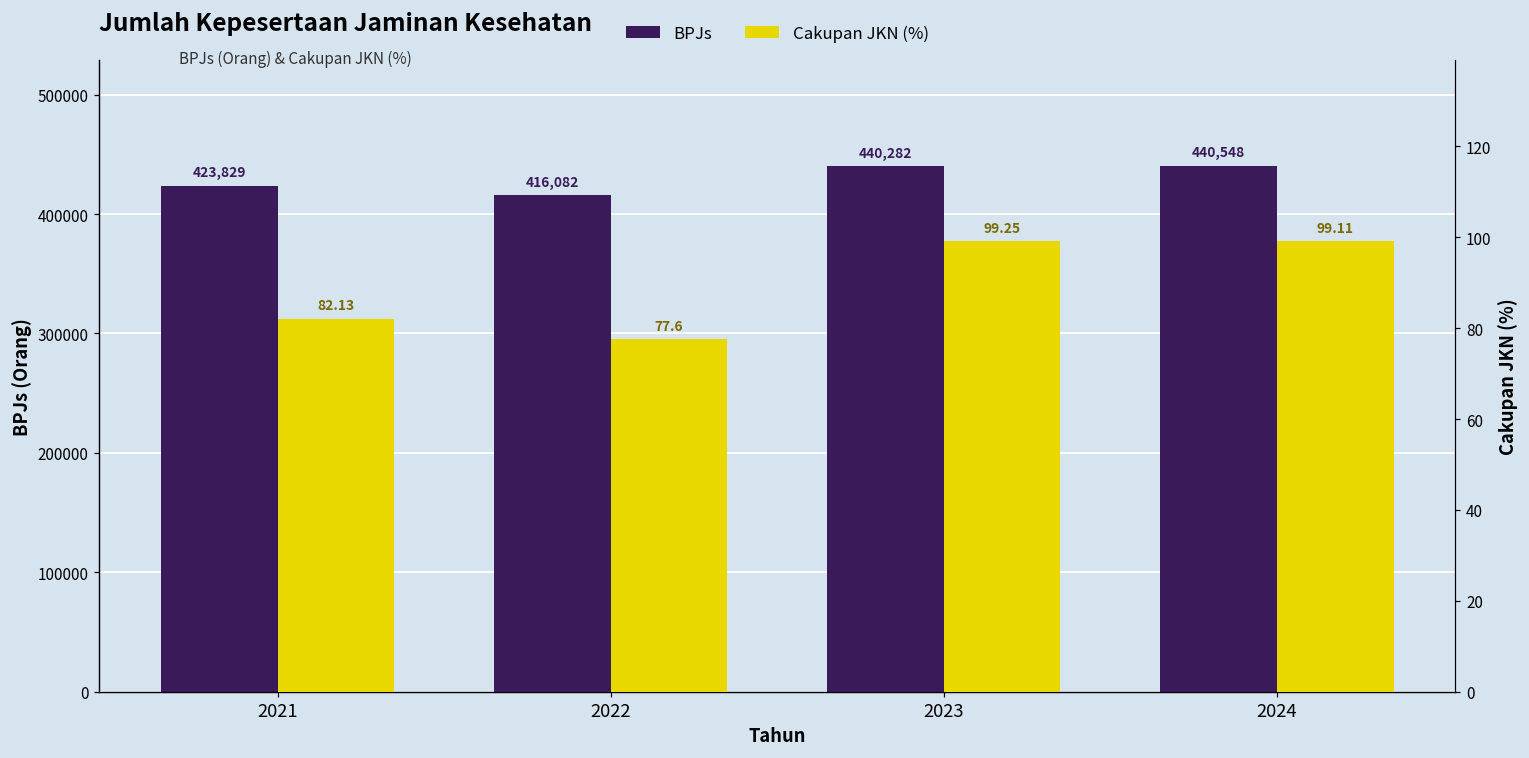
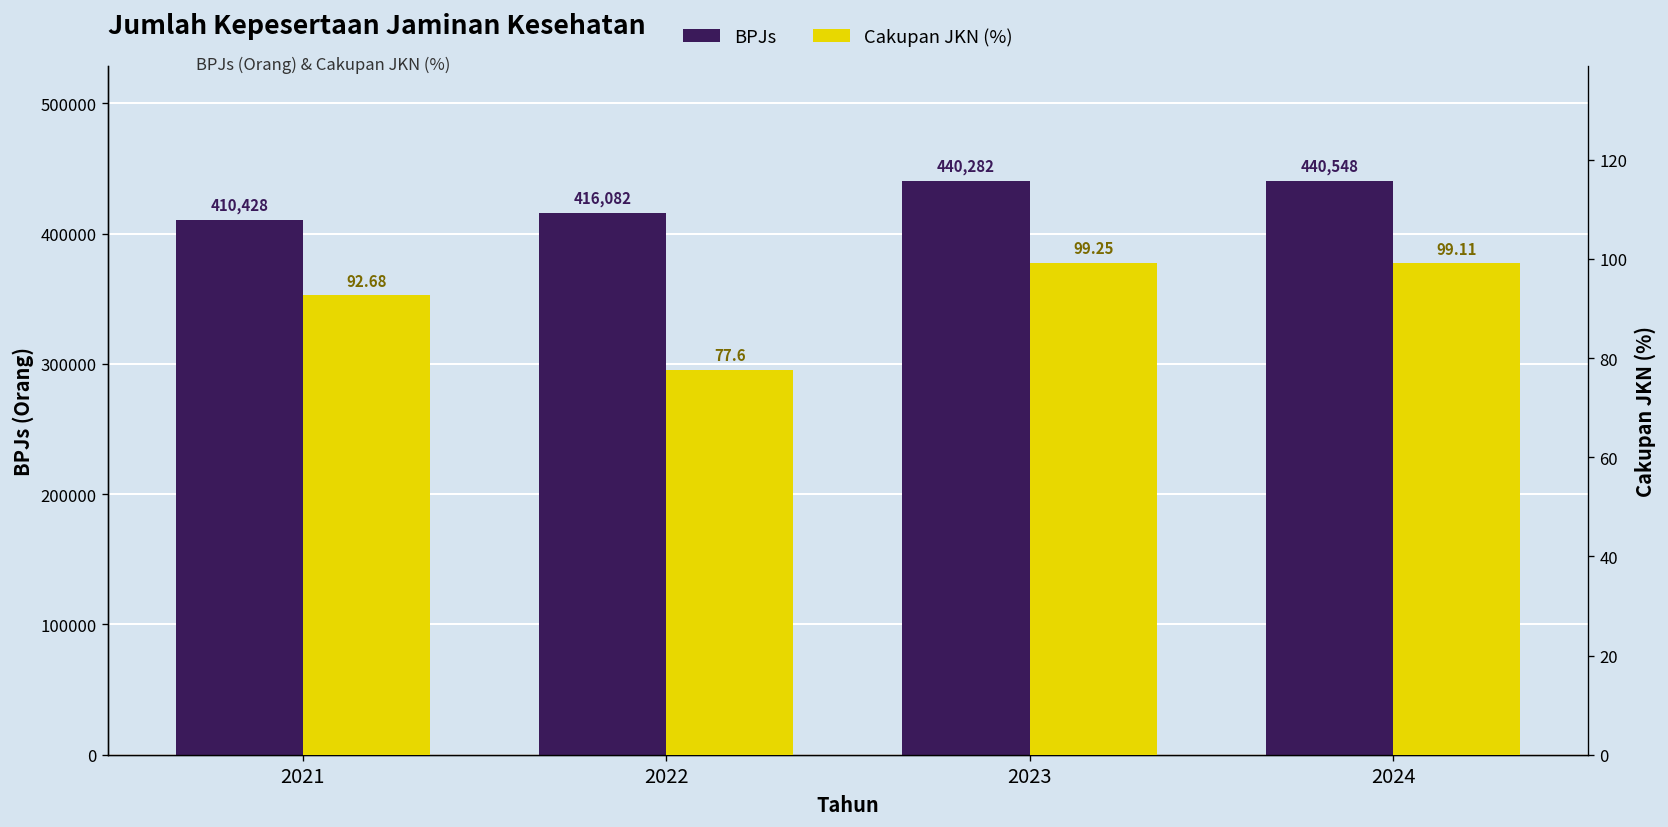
BPJs, 2021: 423,829 -> 410,428
Cakupan JKN (%), 2021: 82.13 -> 92.68
